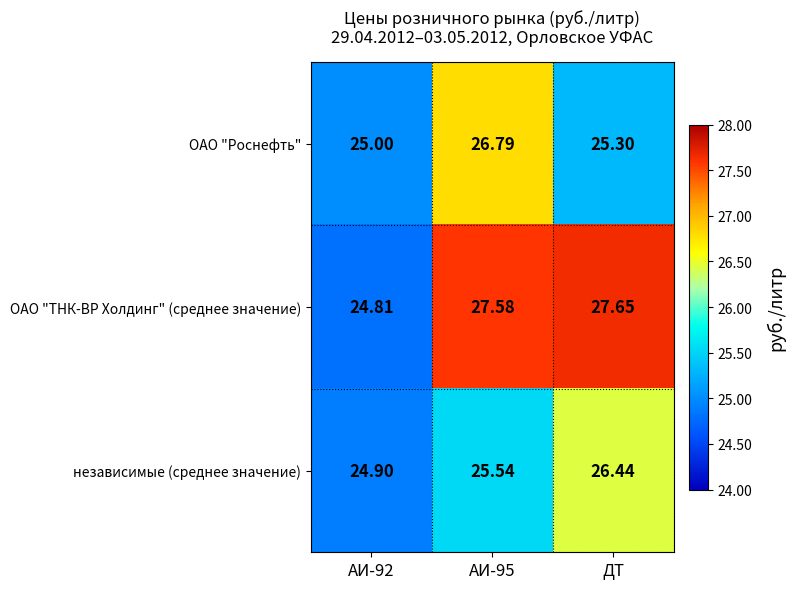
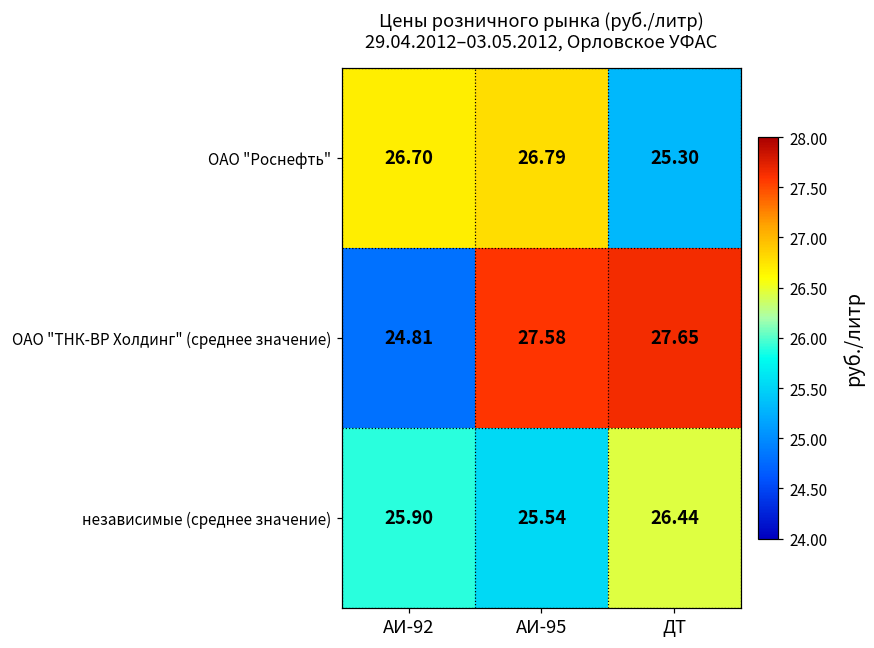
ОАО "Роснефть", АИ-92: 25.00 -> 26.70
независимые (среднее значение), АИ-92: 24.90 -> 25.90
